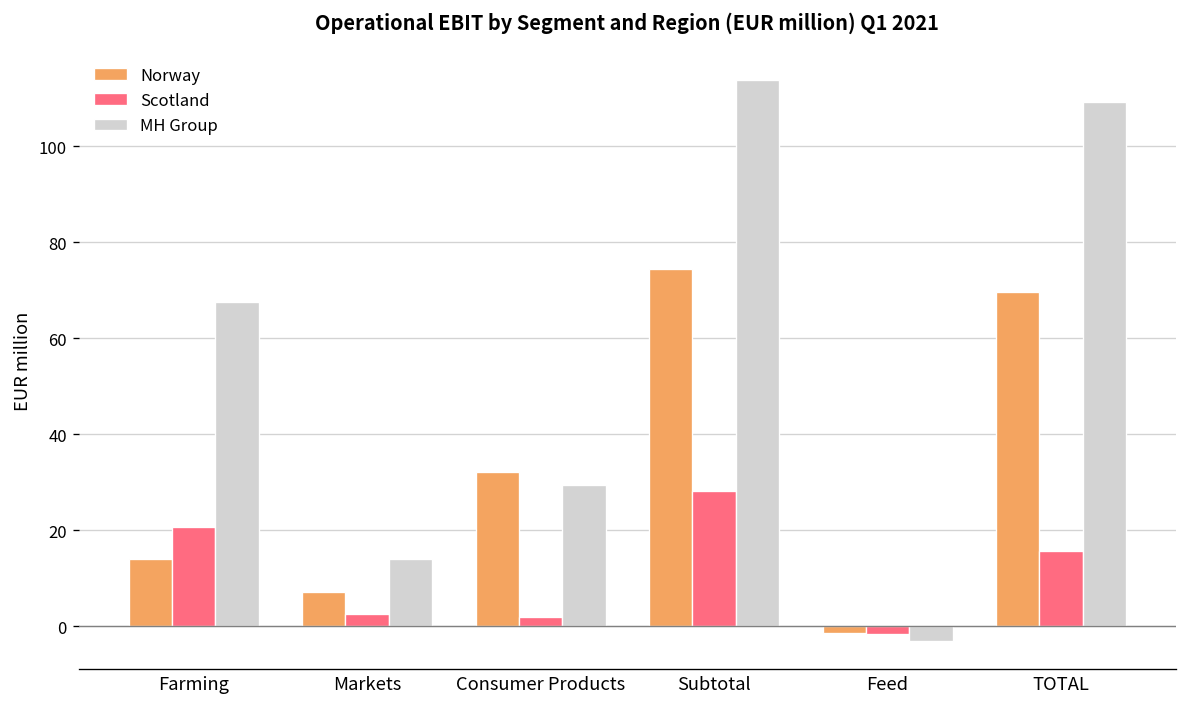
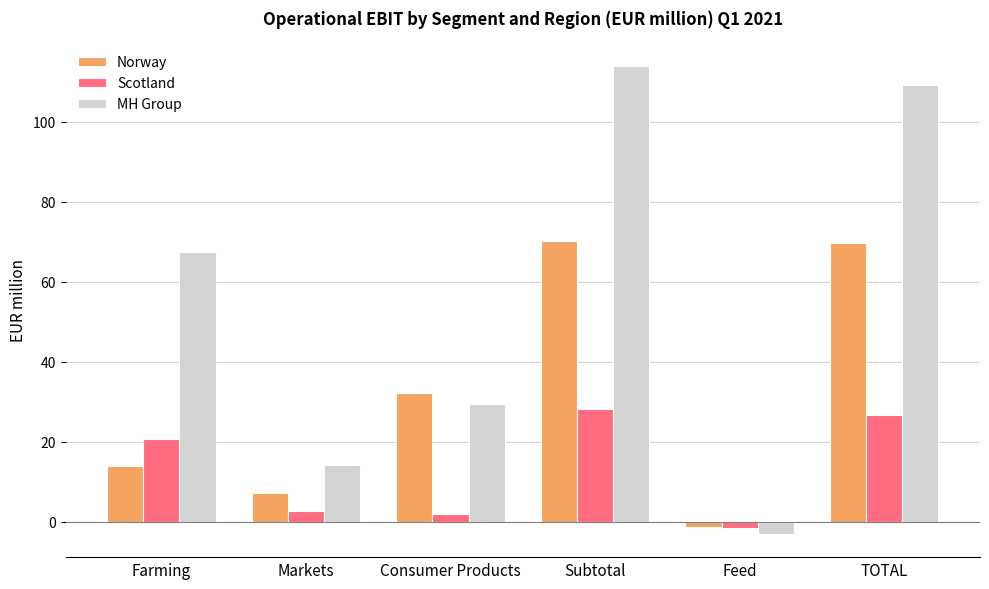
Norway, Subtotal: 74 -> 70
Scotland, TOTAL: 16 -> 27
